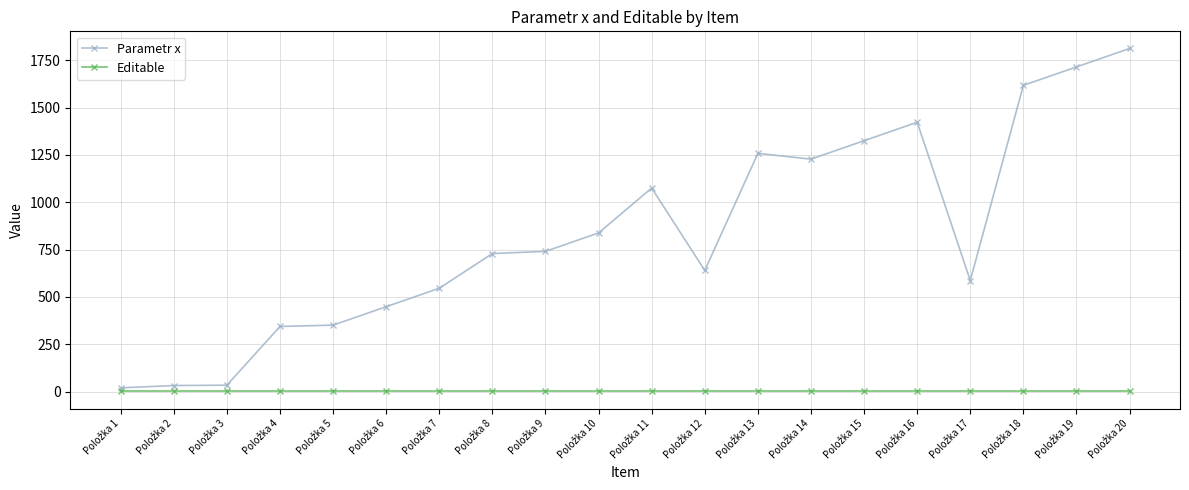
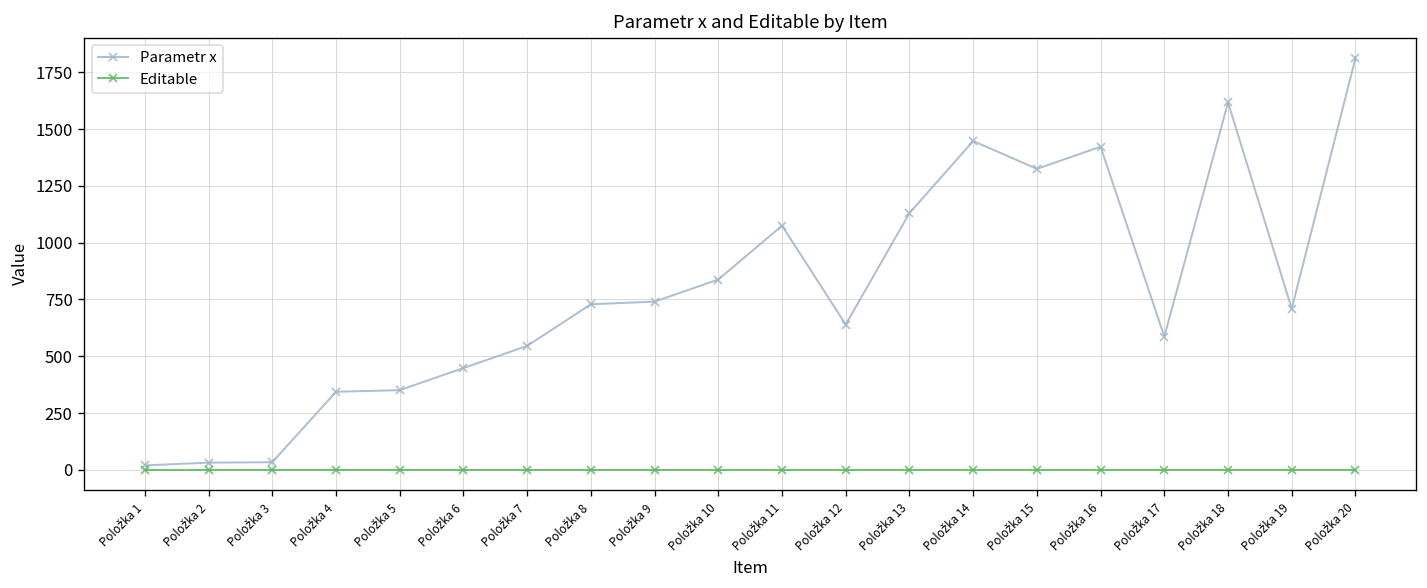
Parametr x, Položka 13: 1260 -> 1130
Parametr x, Položka 14: 1230 -> 1450
Parametr x, Položka 19: 1710 -> 710
